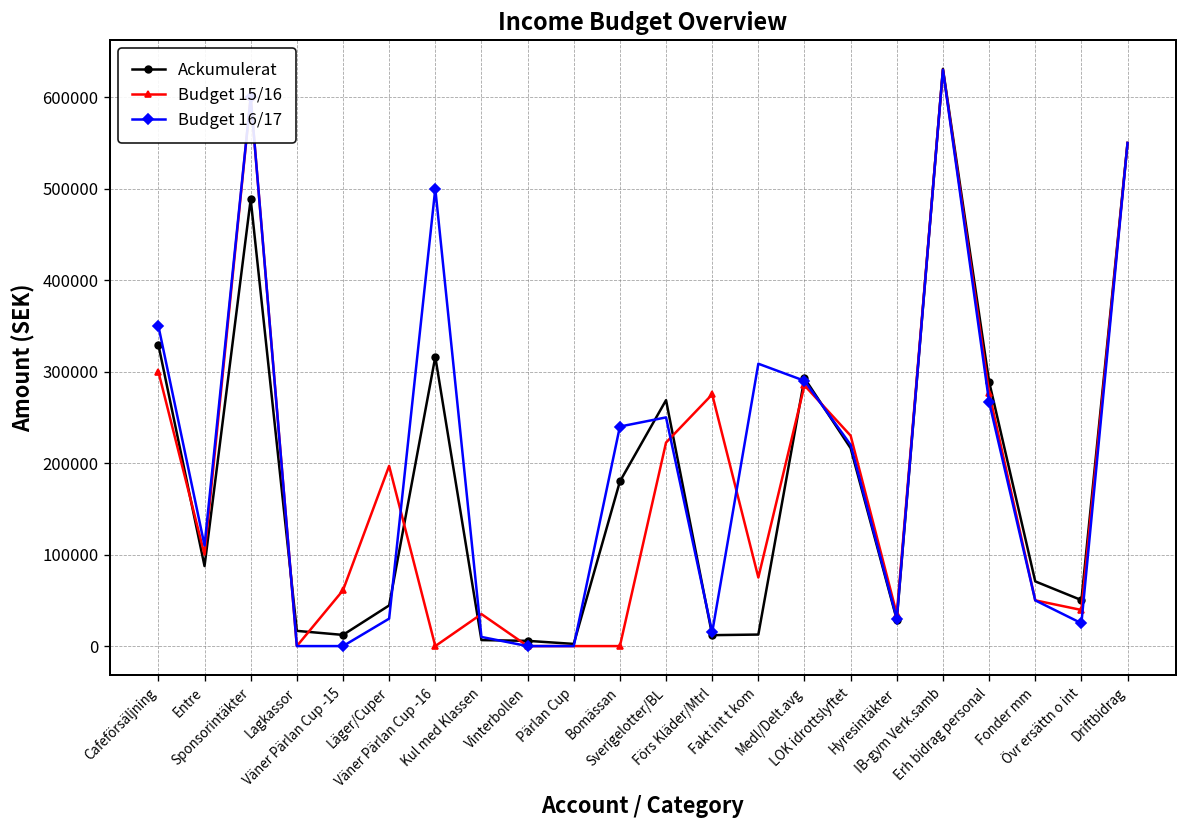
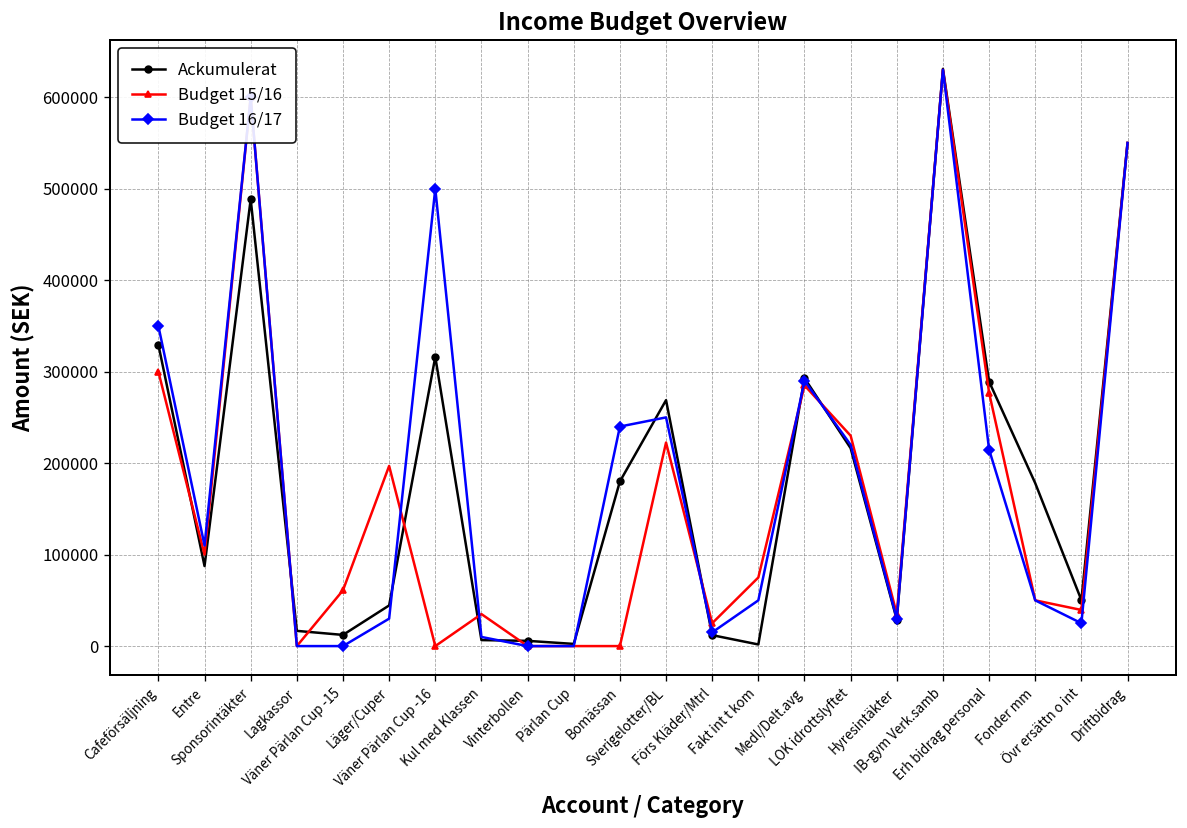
Budget 15/16, Förs Kläder/Mtrl: 280000 -> 30000
Ackumulerat, Fakt int t kom: 10000 -> 0
Budget 16/17, Fakt int t kom: 310000 -> 50000
Budget 16/17, Erh bidrag personal: 270000 -> 210000
Ackumulerat, Fonder mm: 70000 -> 180000
